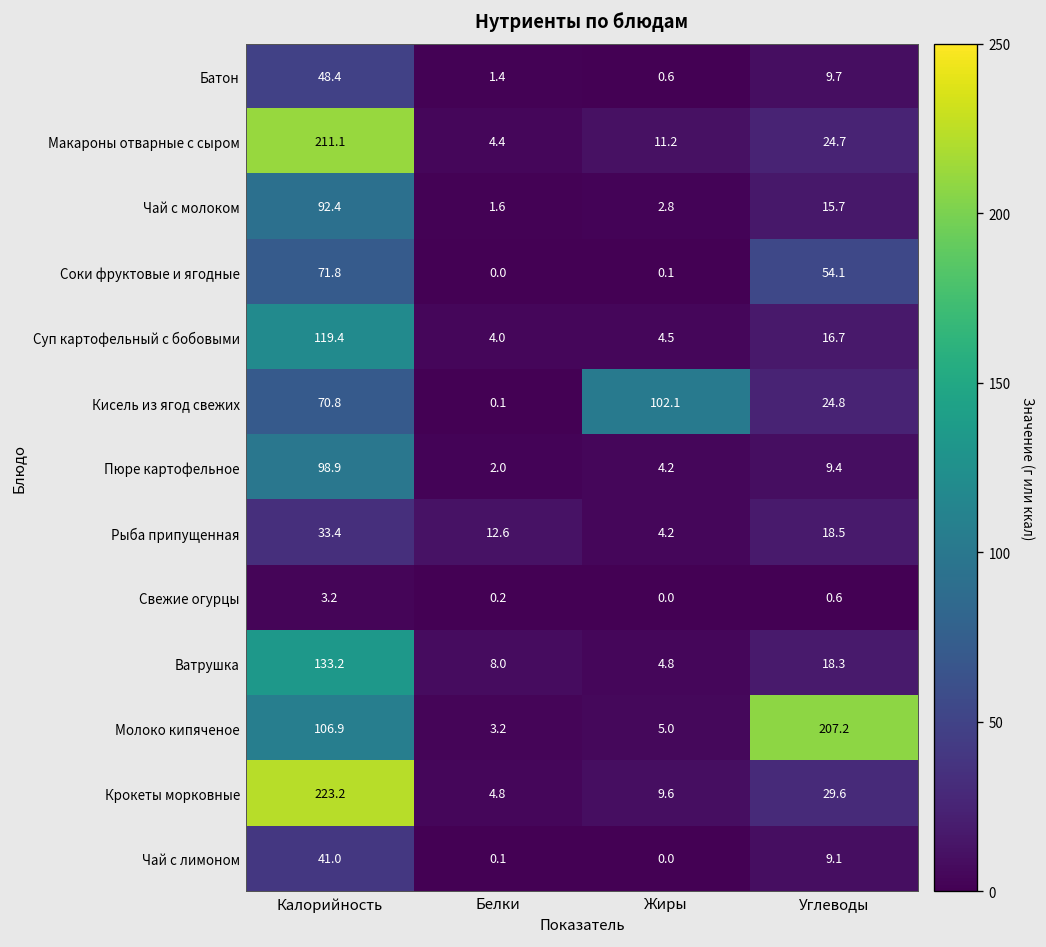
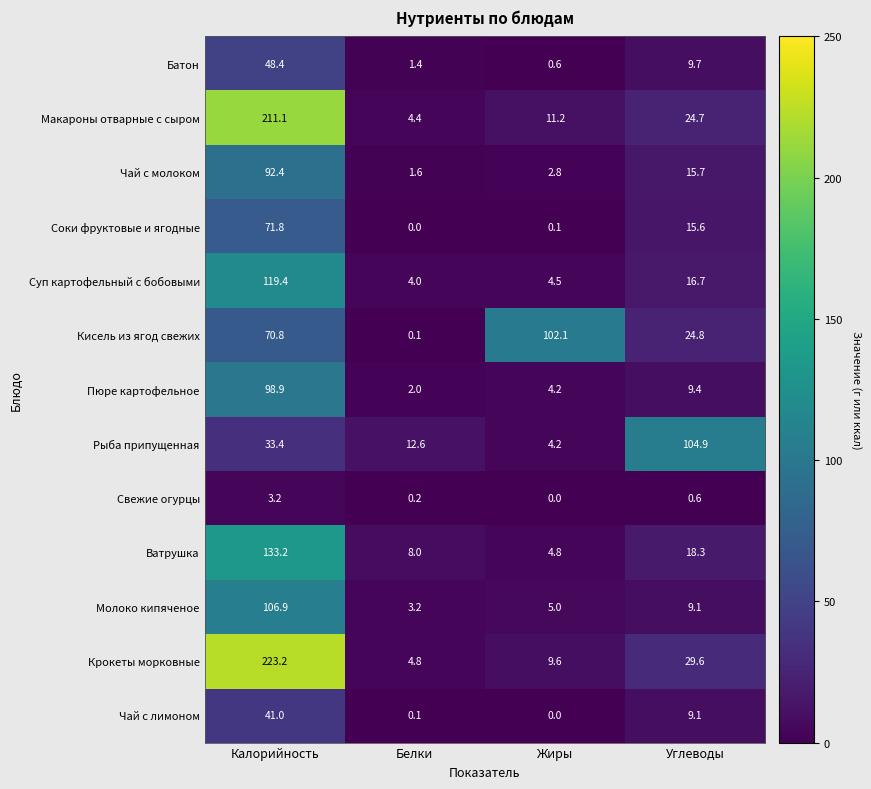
Соки фруктовые и ягодные, Углеводы: 54.1 -> 15.6
Рыба припущенная, Углеводы: 18.5 -> 104.9
Молоко кипяченое, Углеводы: 207.2 -> 9.1
